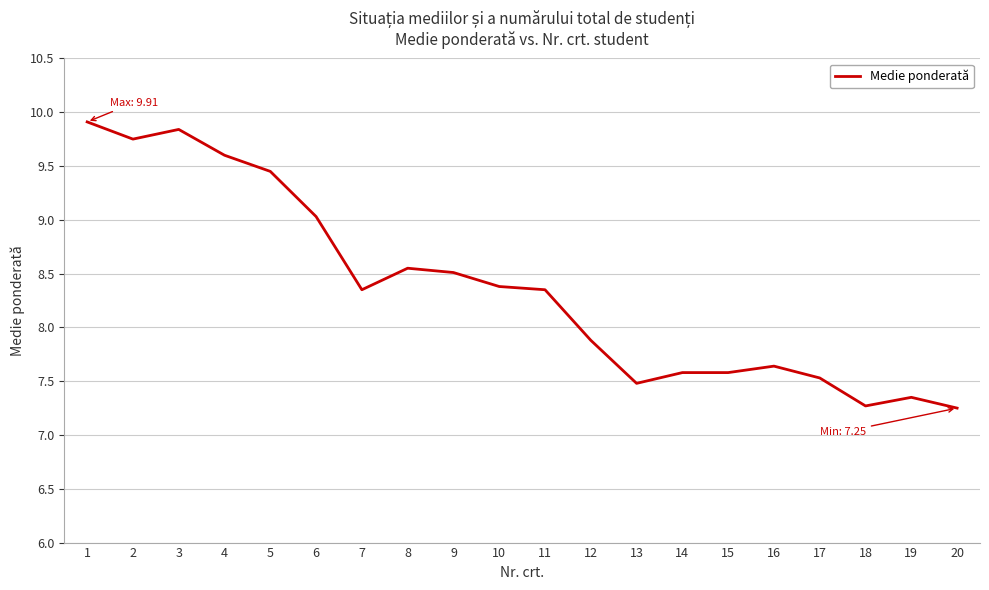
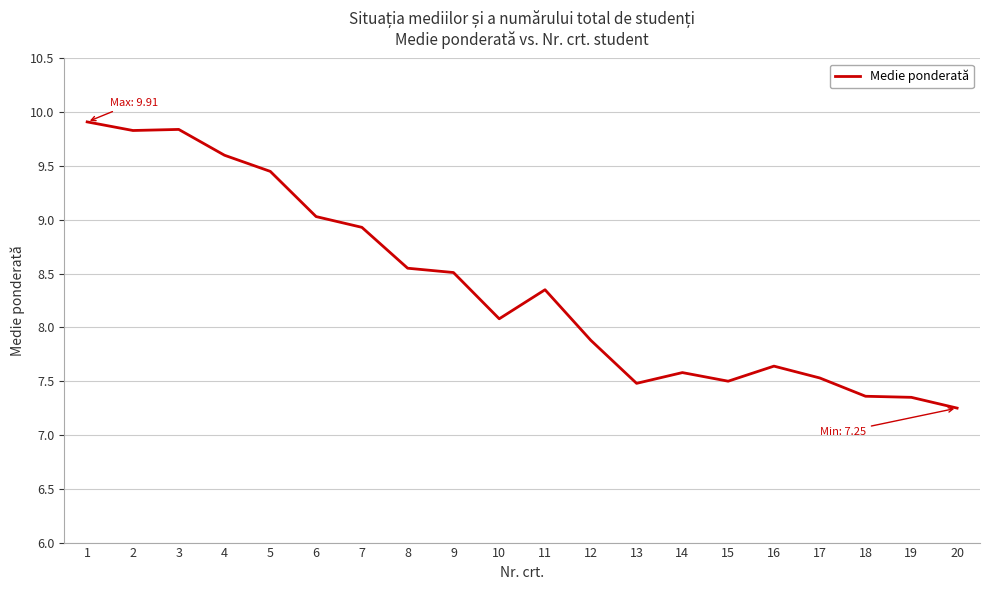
2: 9.75 -> 9.83
7: 8.35 -> 8.93
10: 8.38 -> 8.08
15: 7.58 -> 7.50
18: 7.27 -> 7.36
